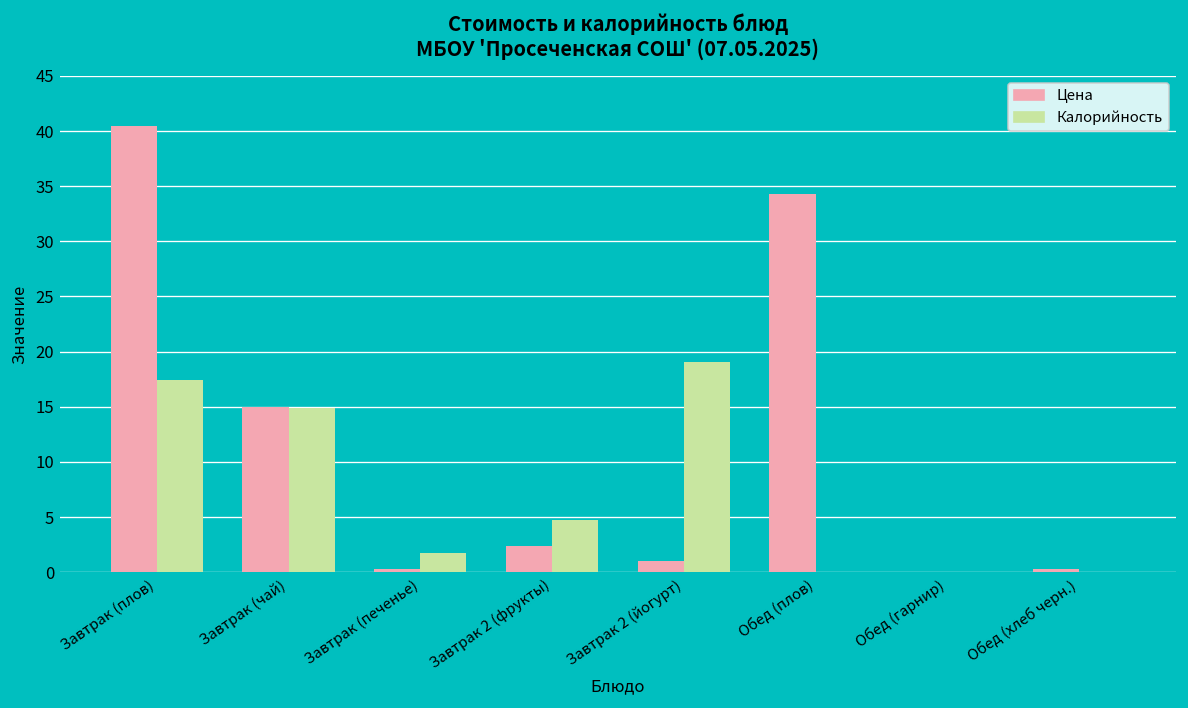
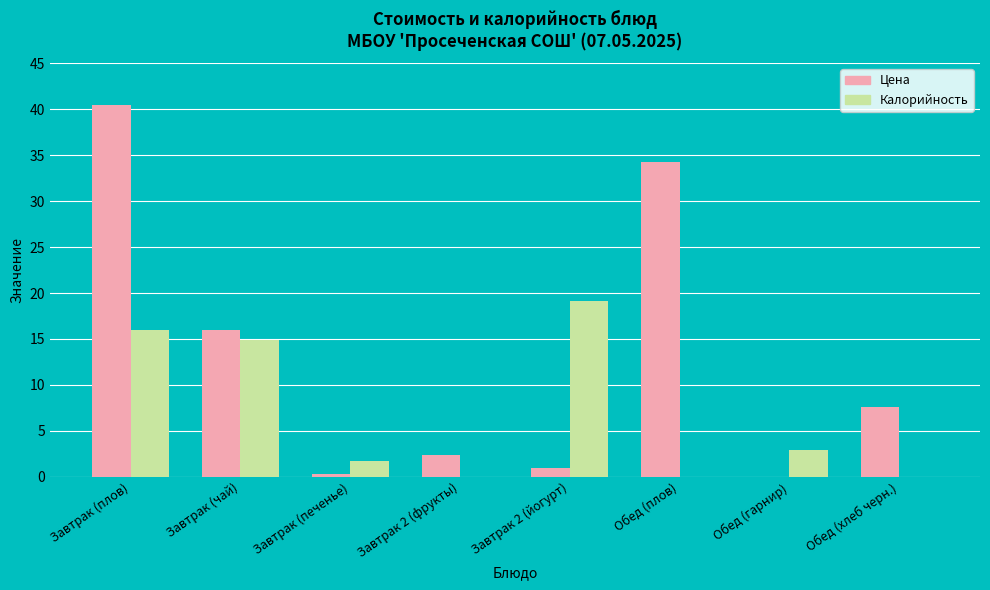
Калорийность, Завтрак (плов): 17 -> 16
Цена, Завтрак (чай): 15 -> 16
Калорийность, Завтрак 2 (фрукты): 5 -> 0
Калорийность, Обед (гарнир): 0 -> 3
Цена, Обед (хлеб черн.): 0 -> 8
